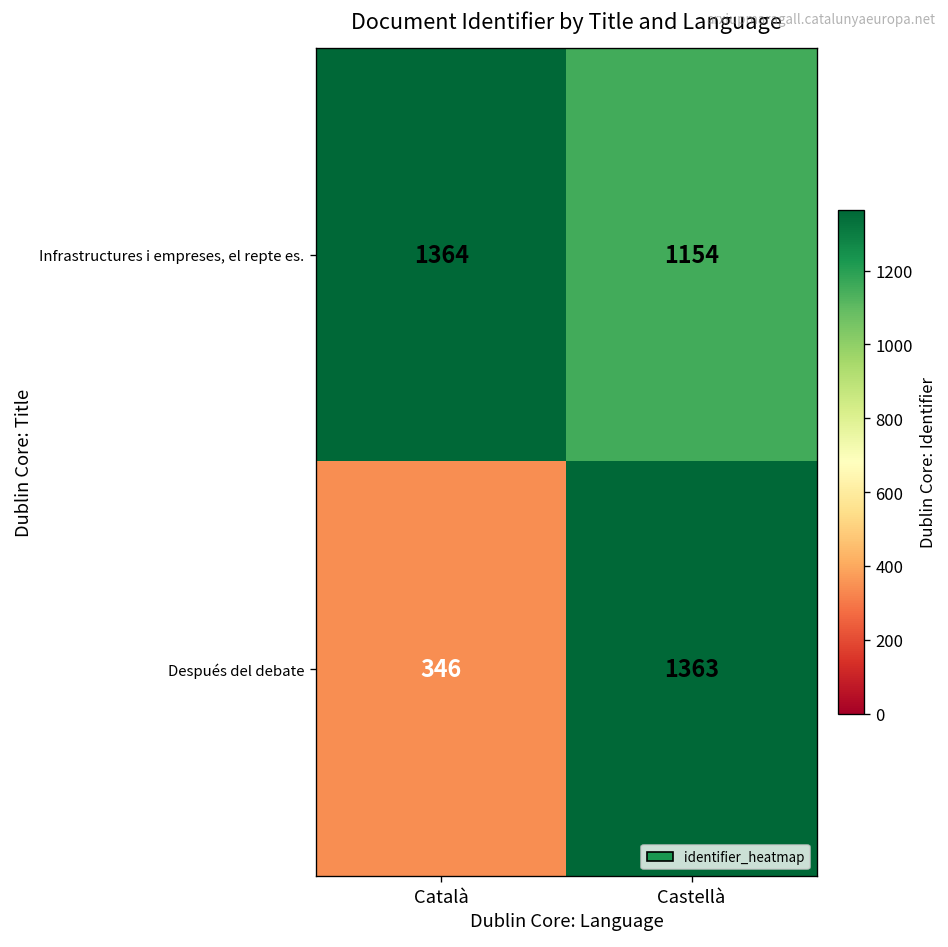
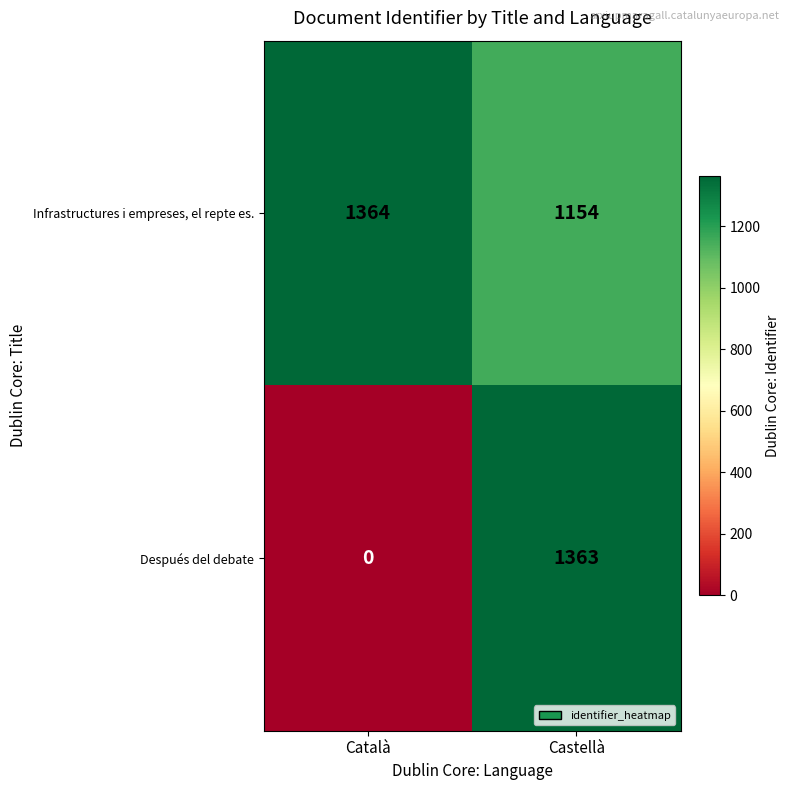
Después del debate, Català: 346 -> 0
